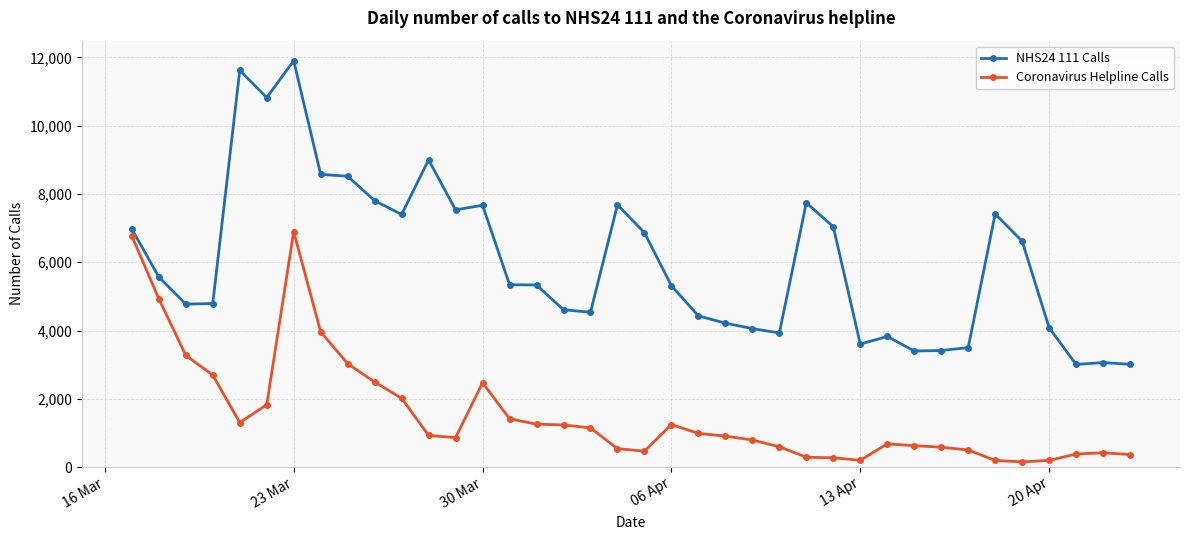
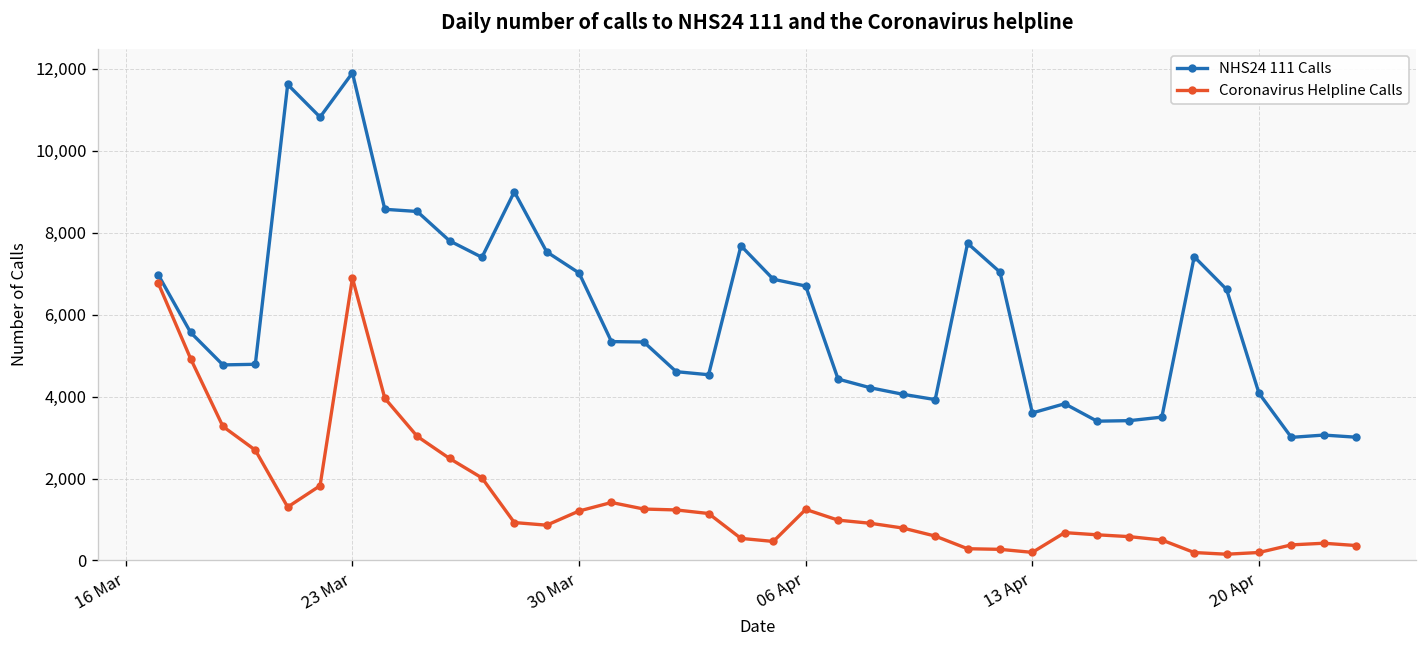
NHS24 111 Calls, 30 Mar: 7,700 -> 7,000
Coronavirus Helpline Calls, 30 Mar: 2,500 -> 1,200
NHS24 111 Calls, 06 Apr: 5,300 -> 6,700
